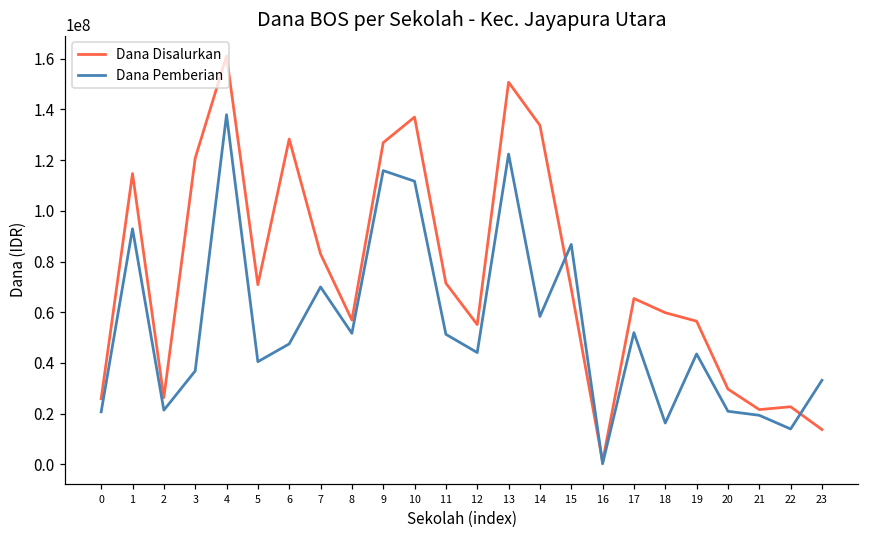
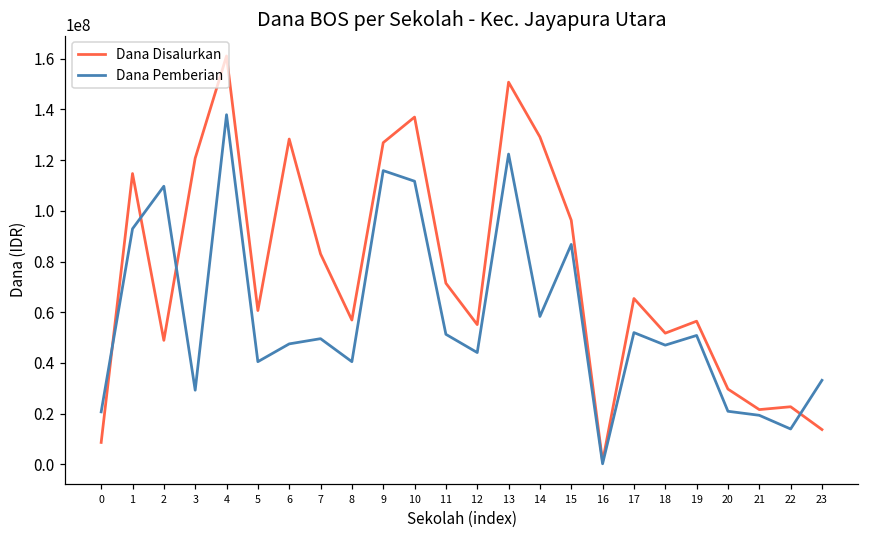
Dana Disalurkan, 0: 26000000 -> 9000000
Dana Disalurkan, 2: 26000000 -> 49000000
Dana Pemberian, 2: 21000000 -> 110000000
Dana Pemberian, 3: 37000000 -> 29000000
Dana Disalurkan, 5: 71000000 -> 61000000
Dana Pemberian, 7: 70000000 -> 50000000
Dana Pemberian, 8: 52000000 -> 41000000
Dana Disalurkan, 14: 134000000 -> 129000000
Dana Disalurkan, 15: 69000000 -> 96000000
Dana Disalurkan, 18: 60000000 -> 52000000
Dana Pemberian, 18: 16000000 -> 47000000
Dana Pemberian, 19: 44000000 -> 51000000
